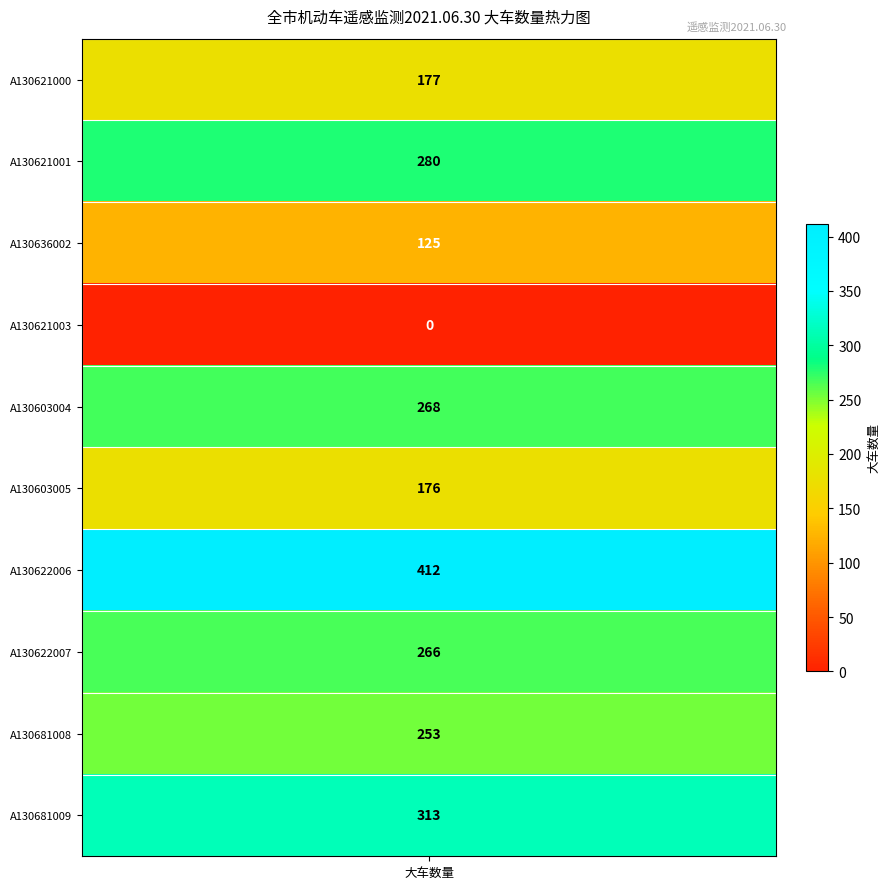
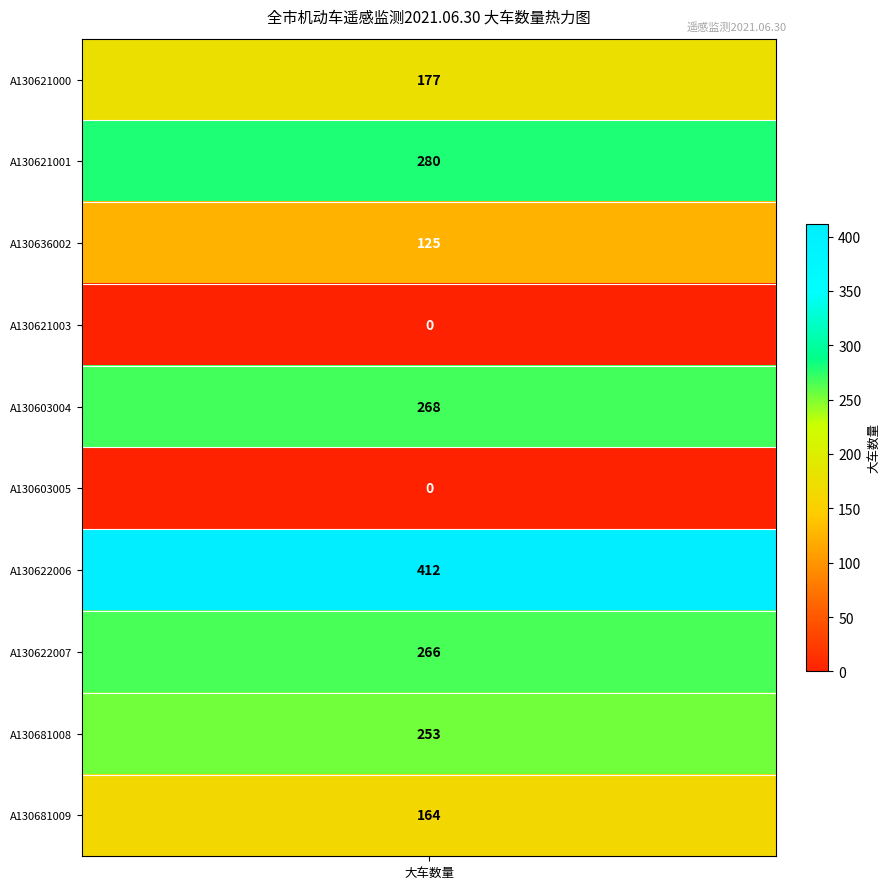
A130603005, 大车数量: 176 -> 0
A130681009, 大车数量: 313 -> 164
